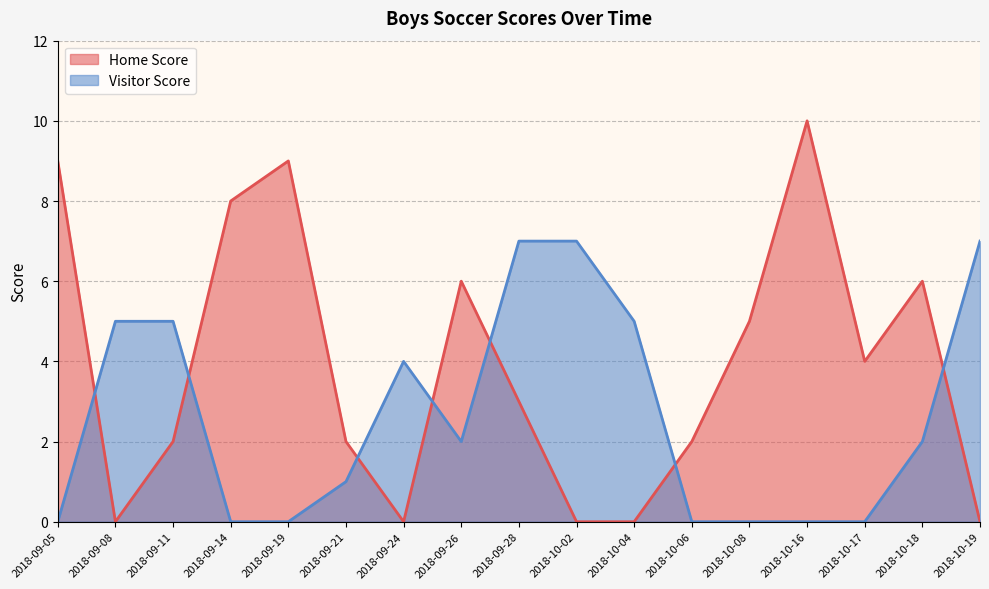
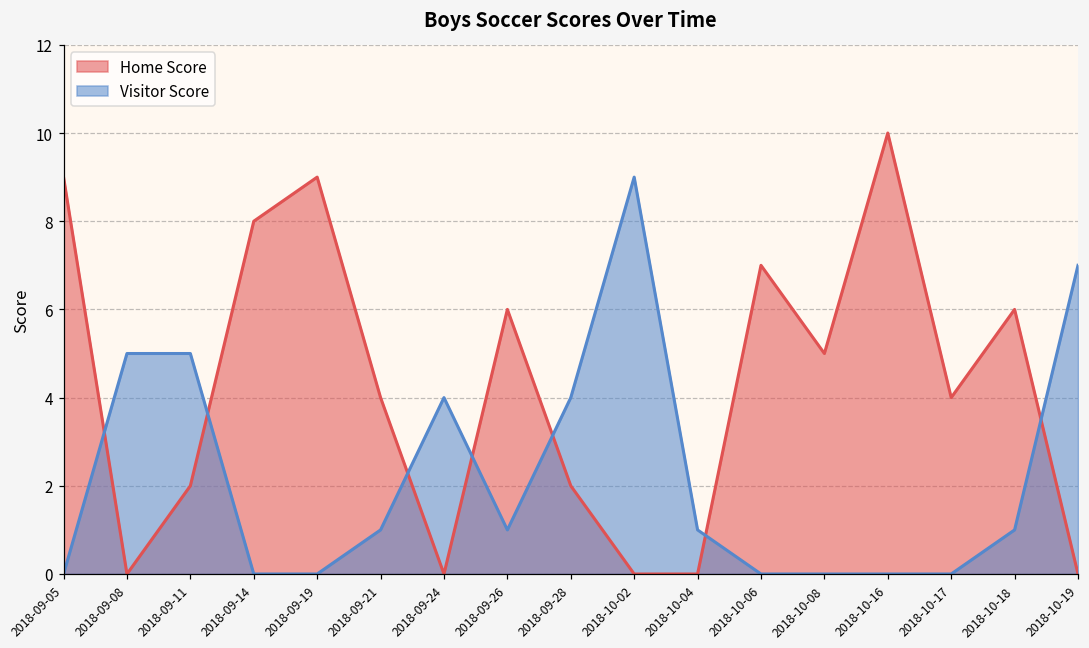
Home Score, 2018-09-21: 2 -> 4
Visitor Score, 2018-09-26: 2 -> 1
Home Score, 2018-09-28: 3 -> 2
Visitor Score, 2018-09-28: 7 -> 4
Visitor Score, 2018-10-02: 7 -> 9
Visitor Score, 2018-10-04: 5 -> 1
Home Score, 2018-10-06: 2 -> 7
Visitor Score, 2018-10-18: 2 -> 1
